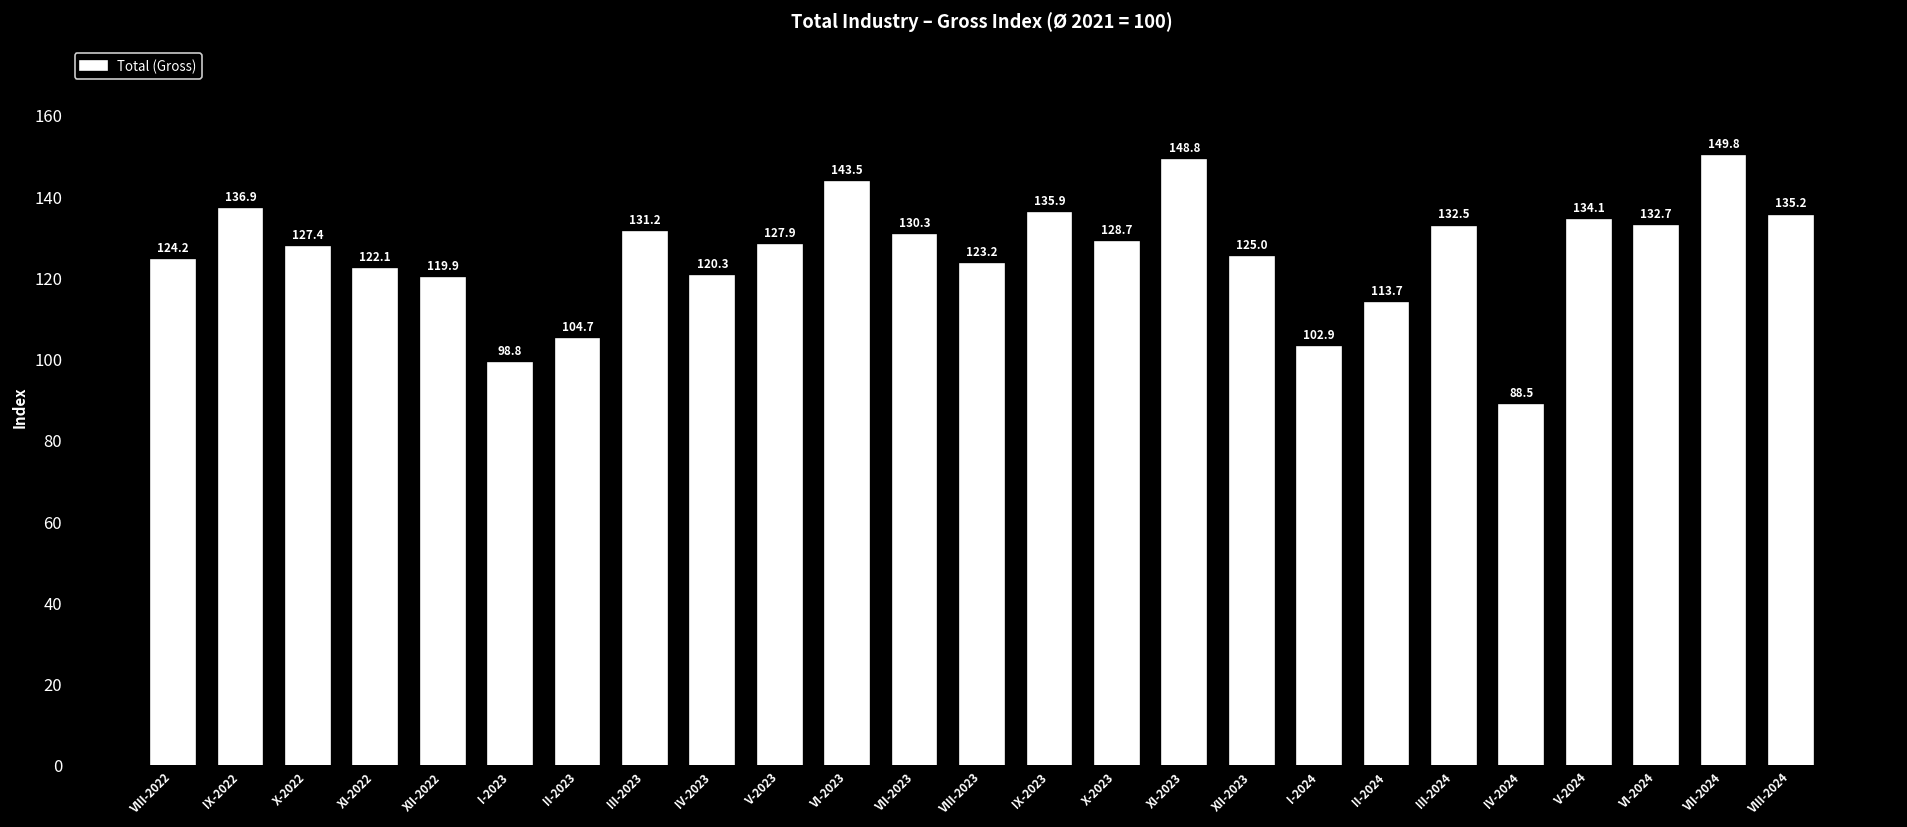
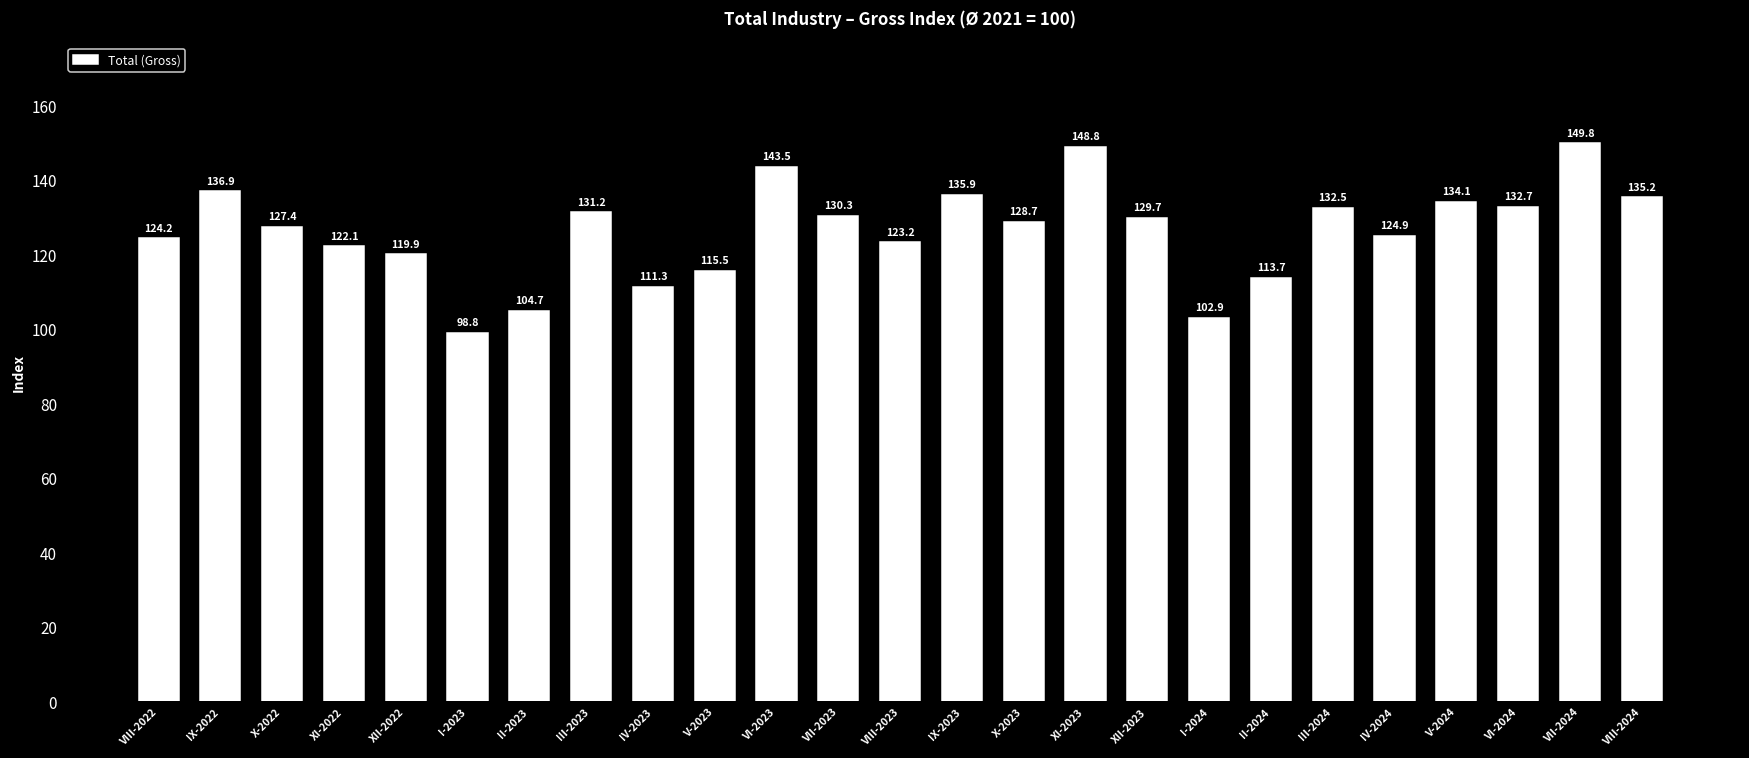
IV-2023: 120.3 -> 111.3
V-2023: 127.9 -> 115.5
XII-2023: 125.0 -> 129.7
IV-2024: 88.5 -> 124.9
